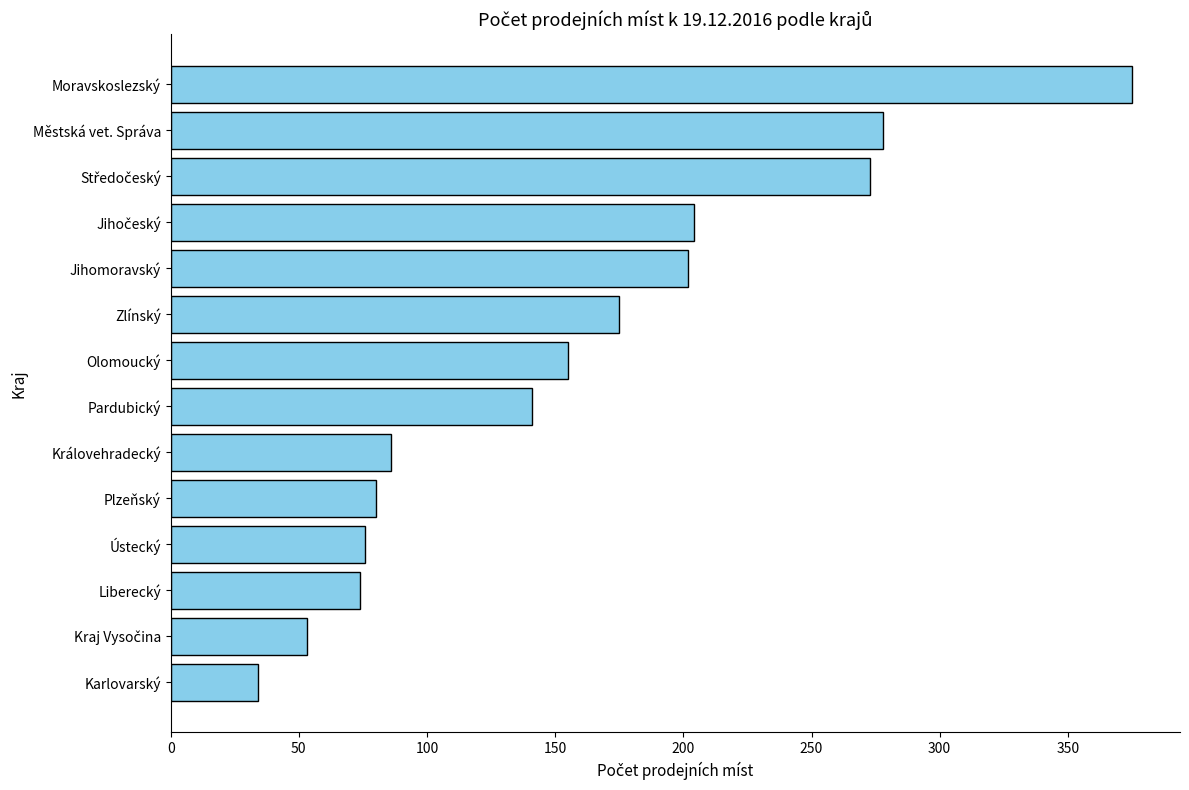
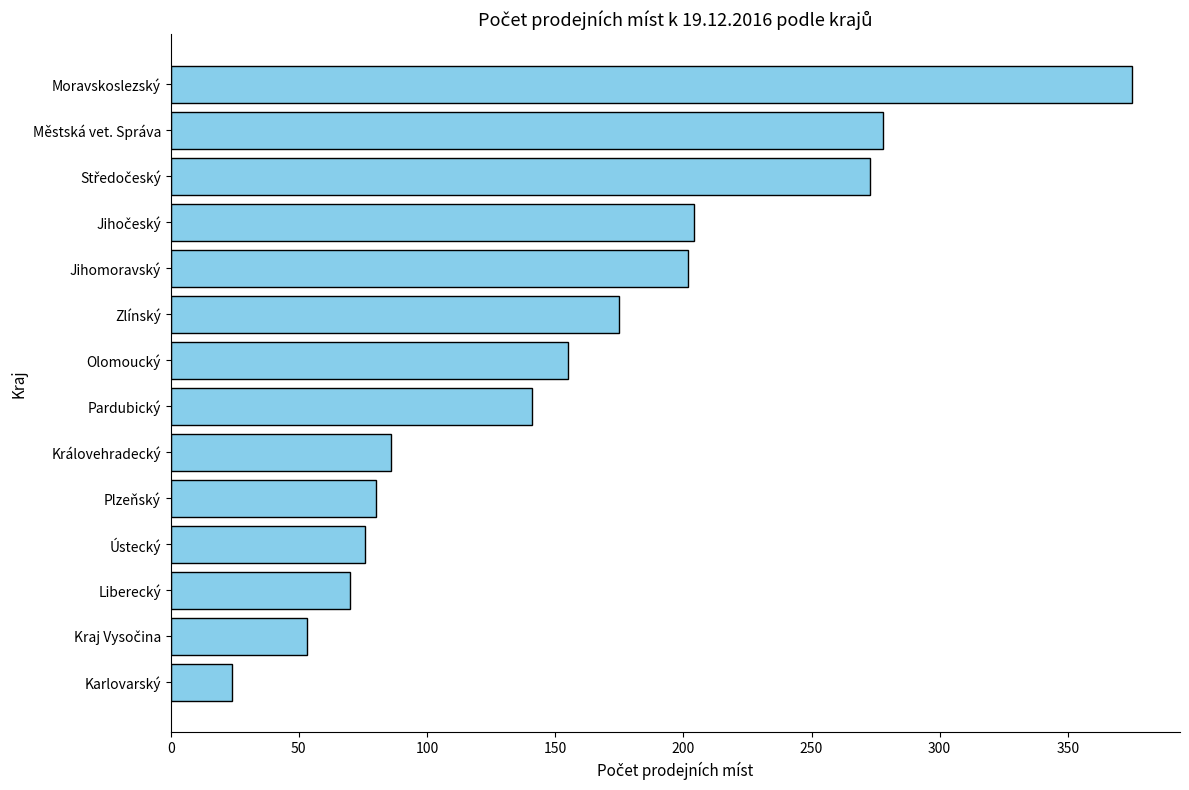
Liberecký: 74 -> 70
Karlovarský: 34 -> 24
